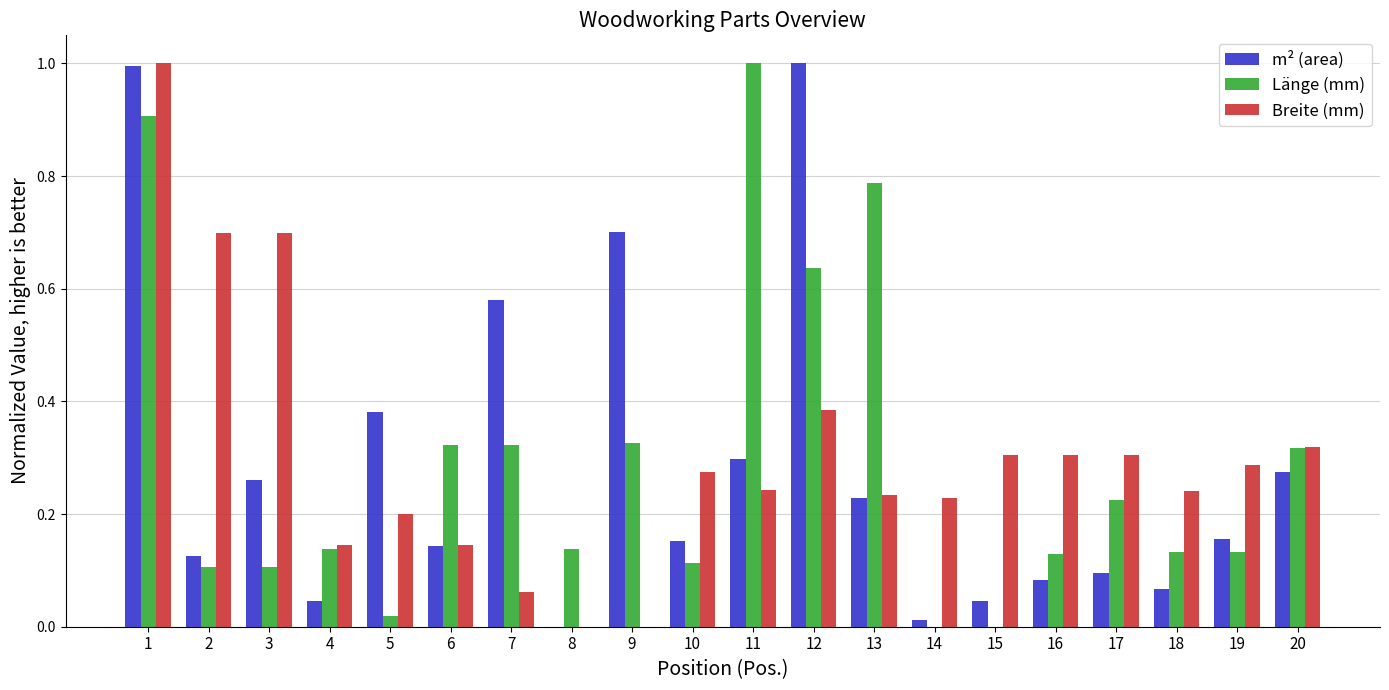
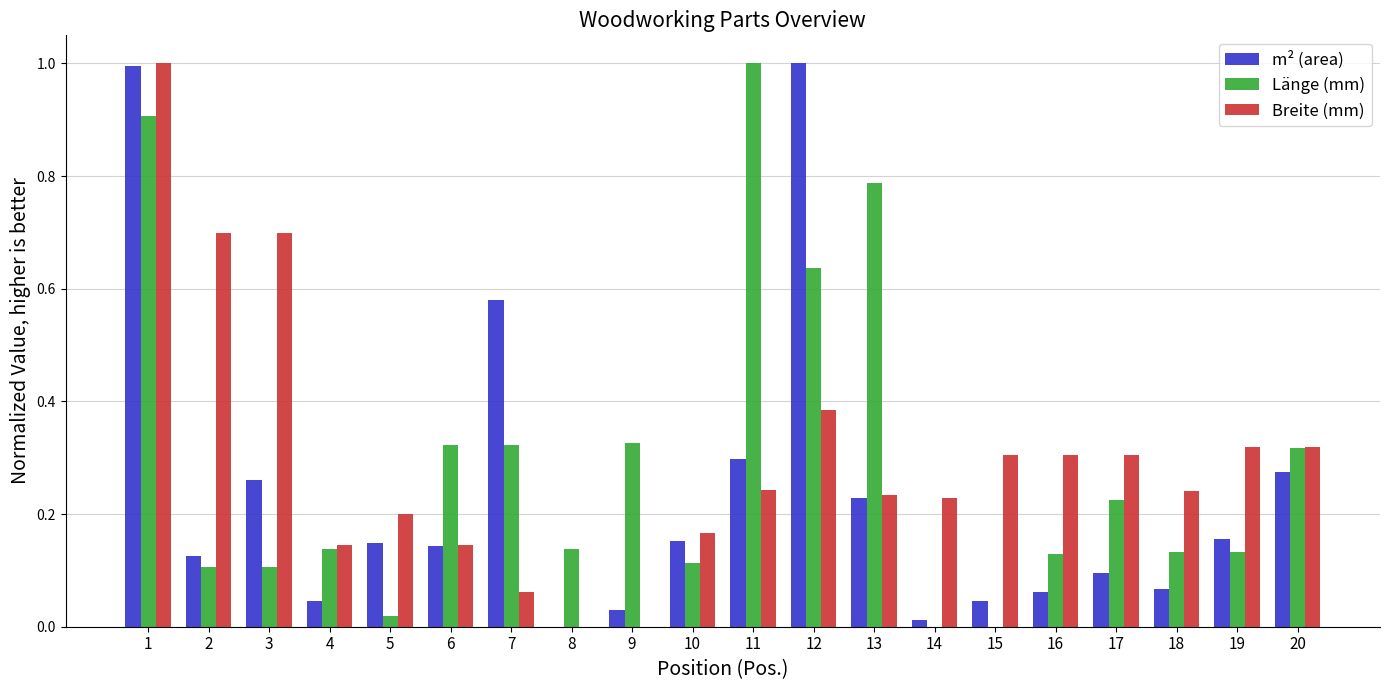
m² (area), 5: 0.38 -> 0.15
m² (area), 9: 0.70 -> 0.03
Breite (mm), 10: 0.27 -> 0.17
m² (area), 16: 0.08 -> 0.06
Breite (mm), 19: 0.29 -> 0.32
